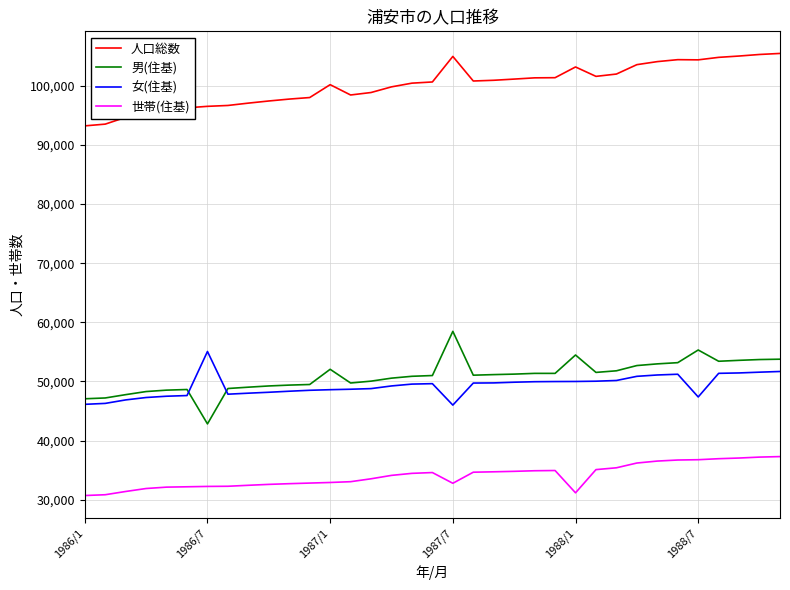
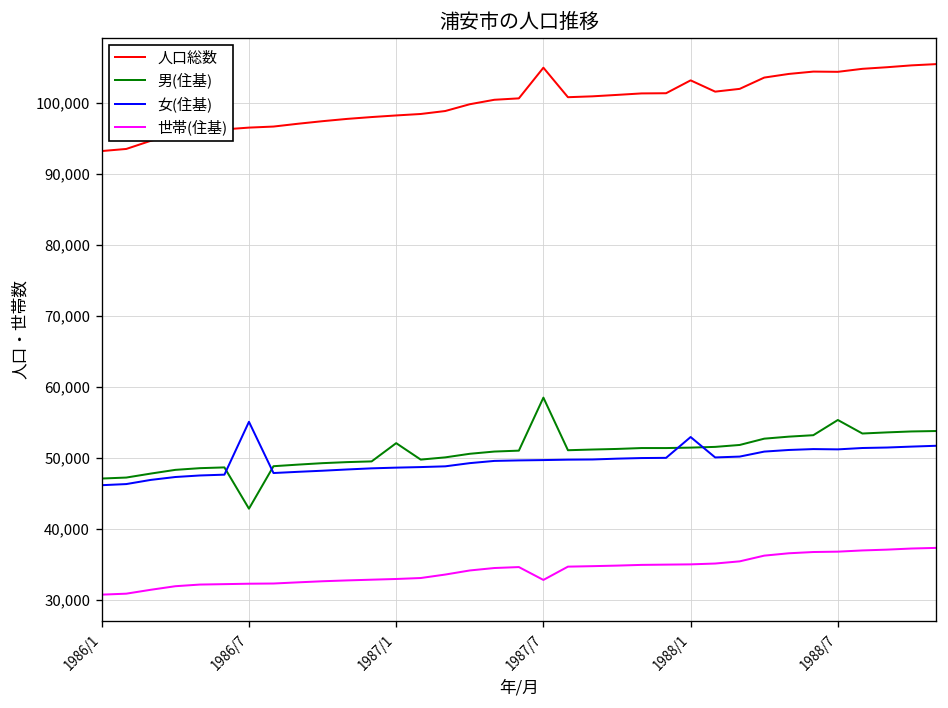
人口総数, 1987/1: 100,000 -> 98,000
女(住基), 1987/7: 46,000 -> 50,000
男(住基), 1988/1: 54,000 -> 51,000
女(住基), 1988/1: 50,000 -> 53,000
世帯(住基), 1988/1: 31,000 -> 35,000
女(住基), 1988/7: 47,000 -> 51,000
